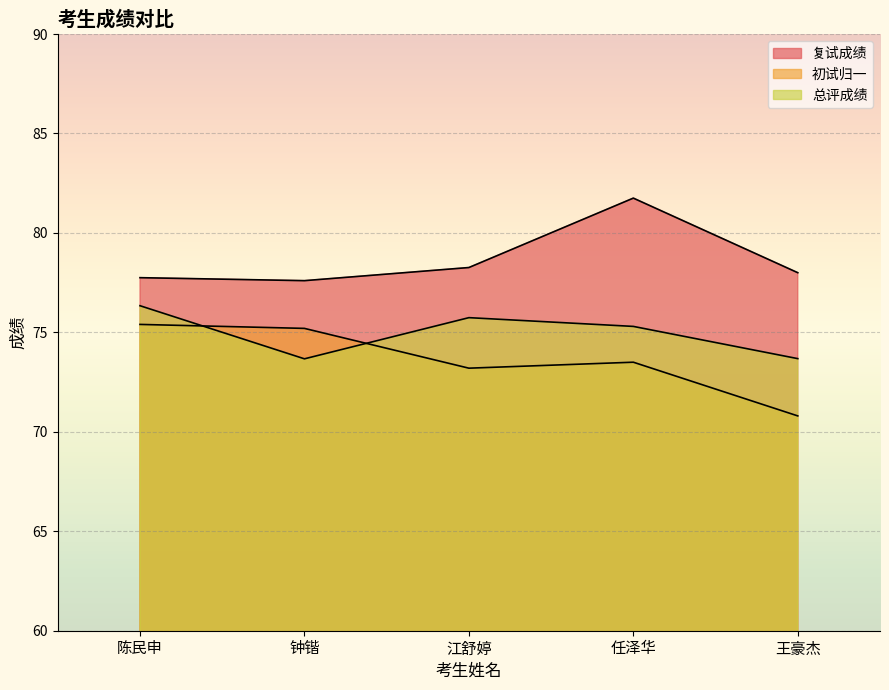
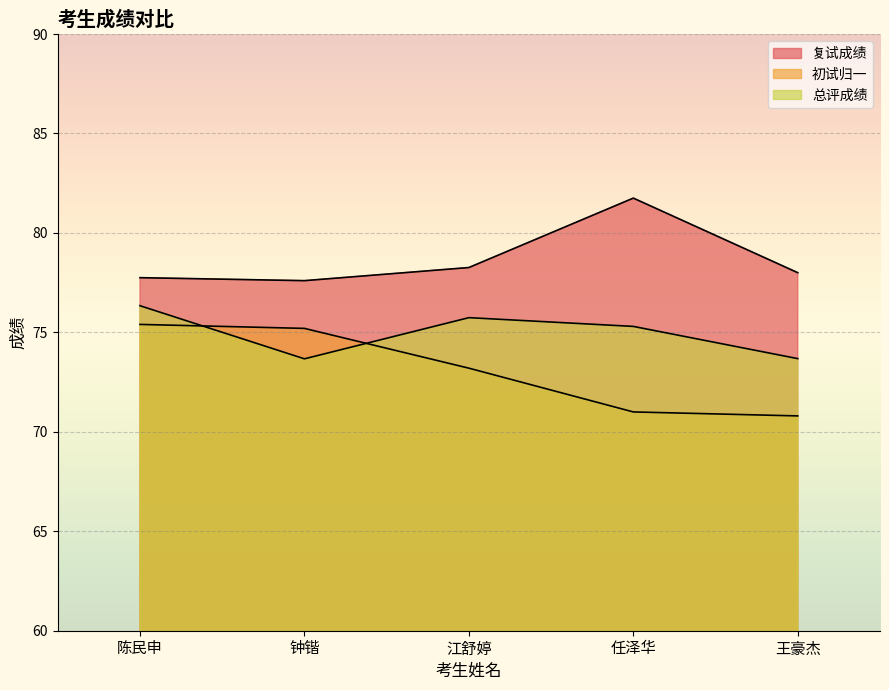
初试归一, 任泽华: 73.5 -> 71.0
